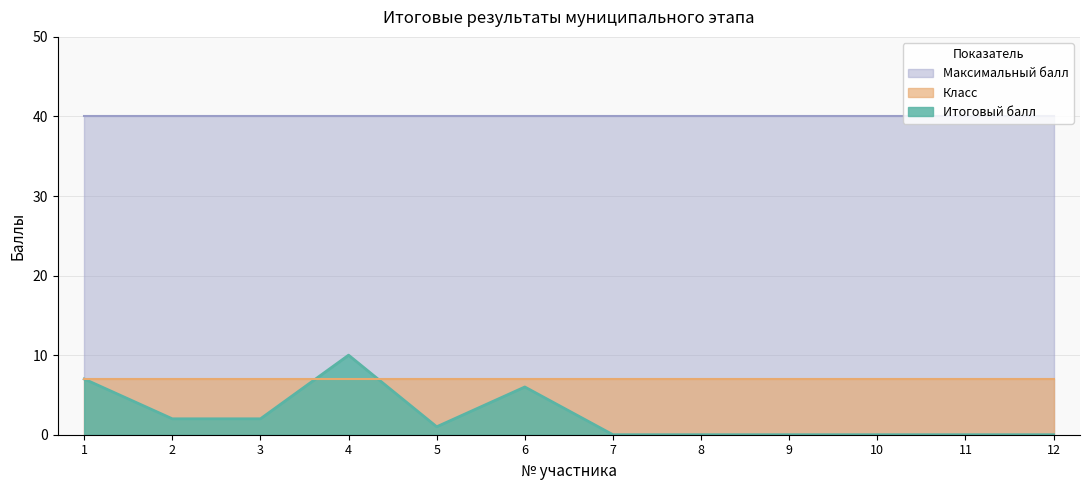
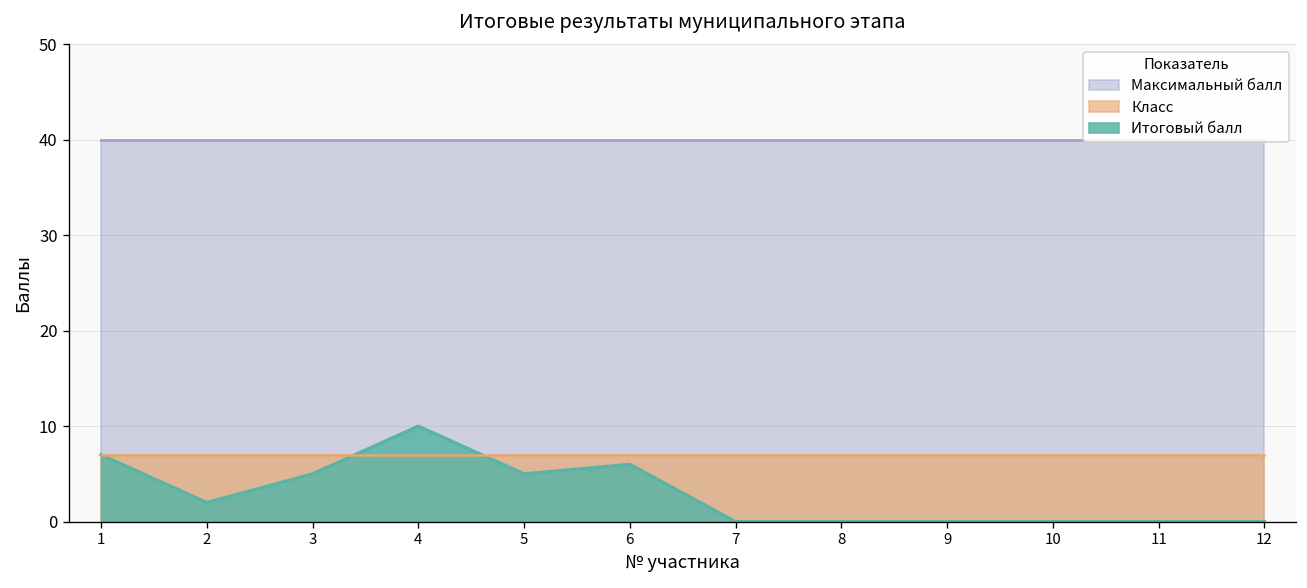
Итоговый балл, 3: 2 -> 5
Итоговый балл, 5: 1 -> 5
